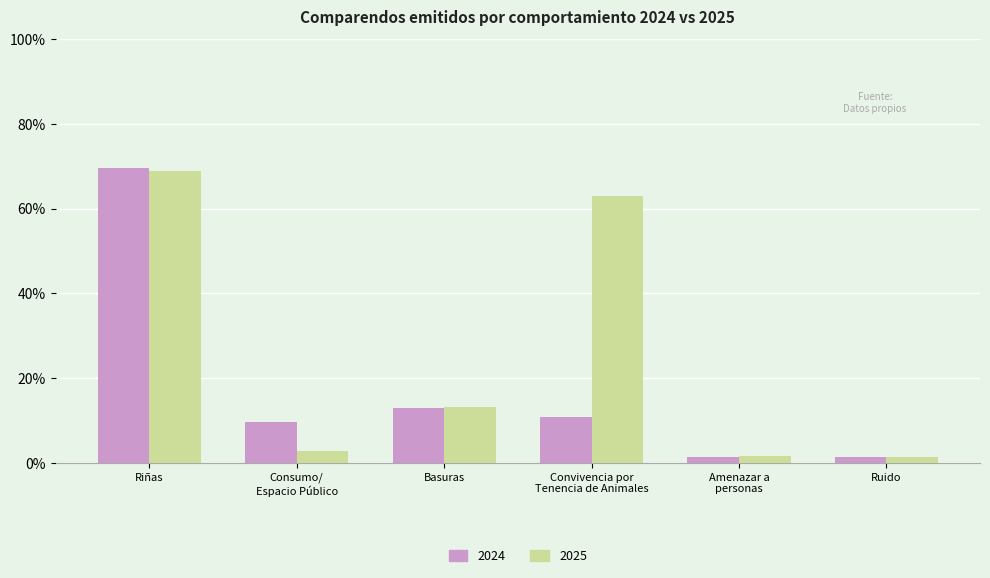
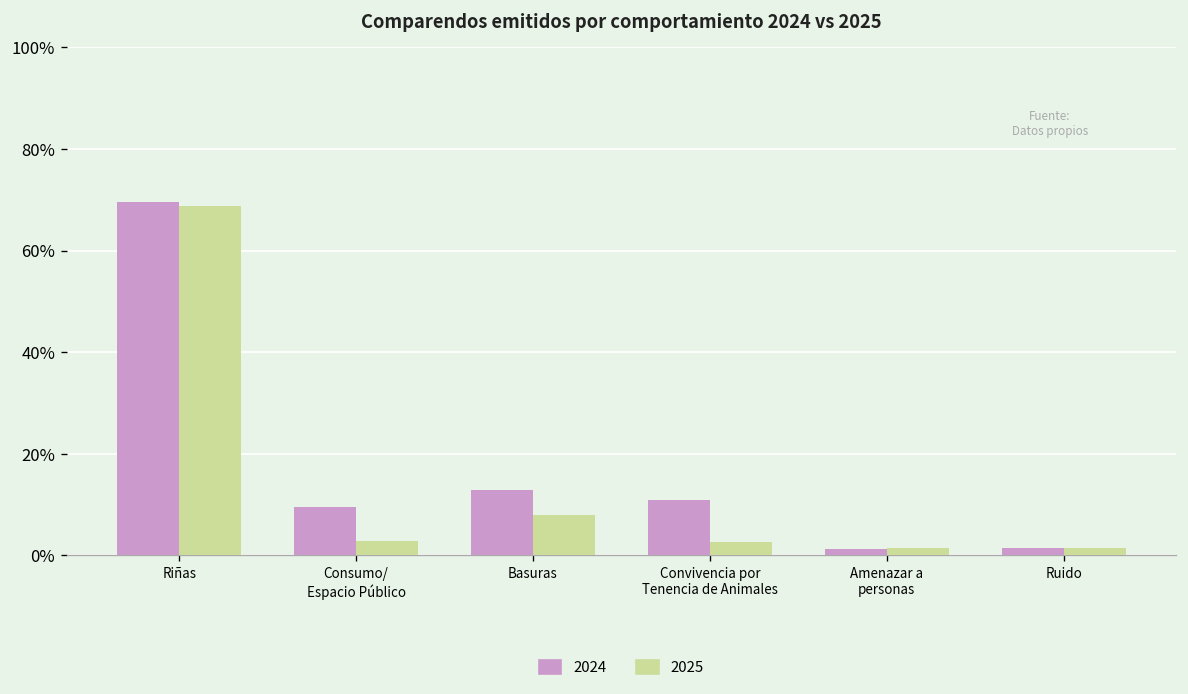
2025, Basuras: 13% -> 8%
2025, Convivencia por Tenencia de Animales: 63% -> 3%
